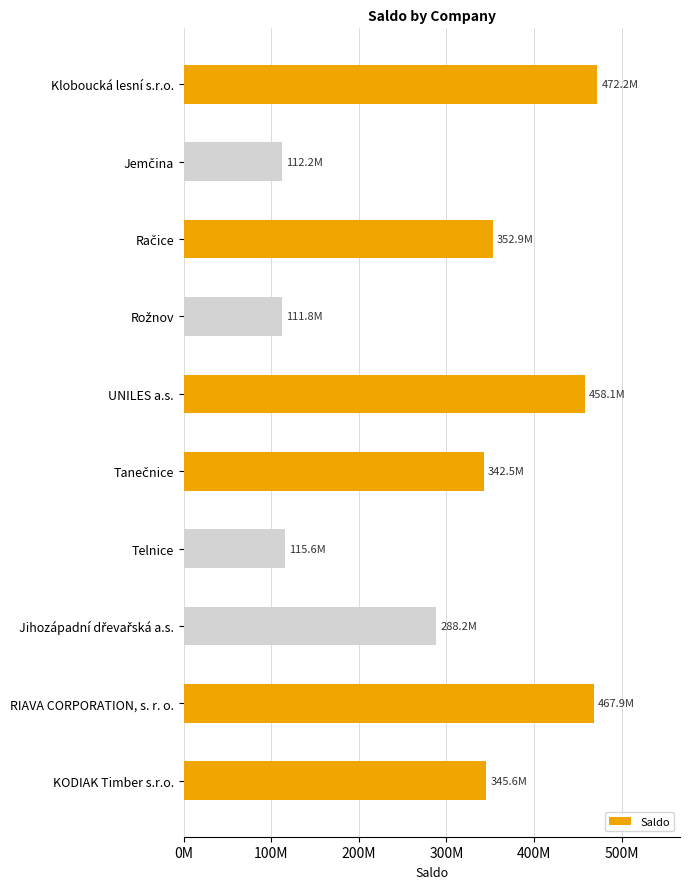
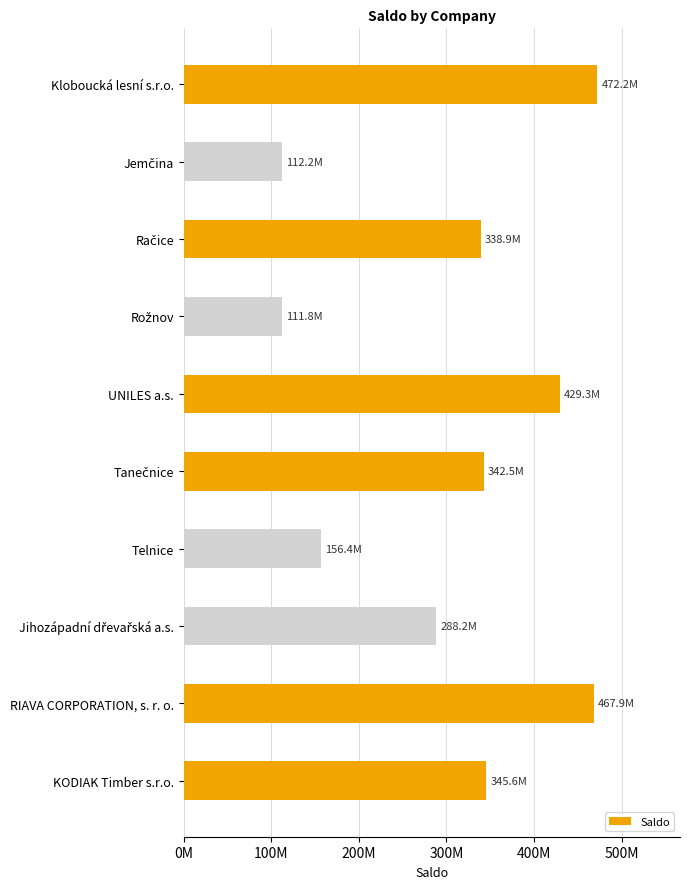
Račice: 352.9M -> 338.9M
UNILES a.s.: 458.1M -> 429.3M
Telnice: 115.6M -> 156.4M
